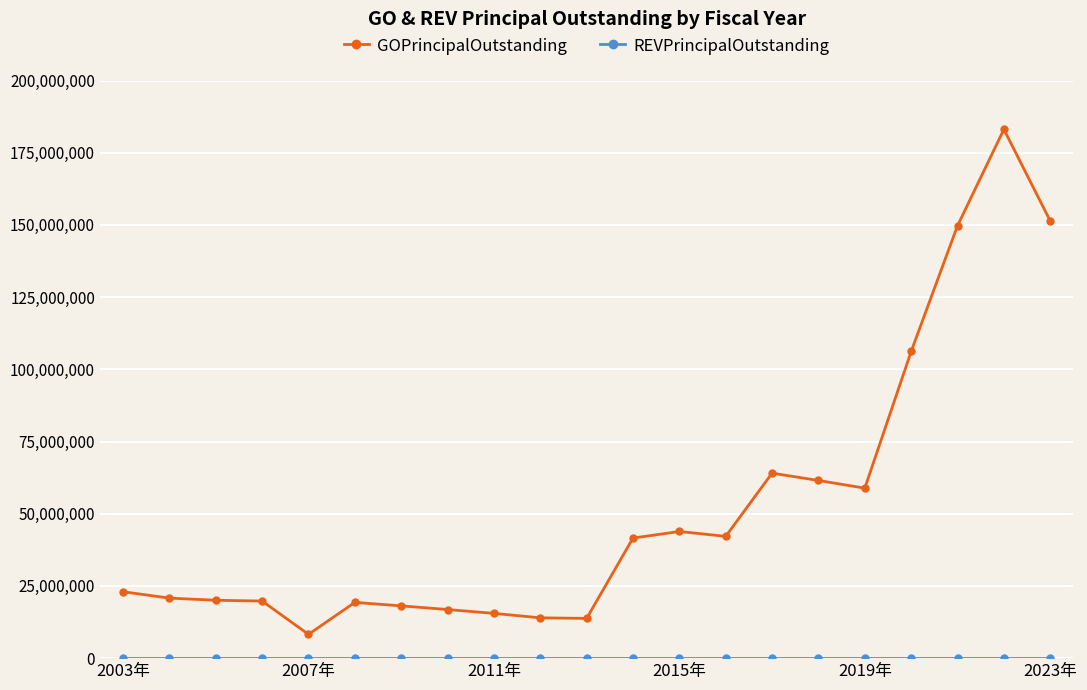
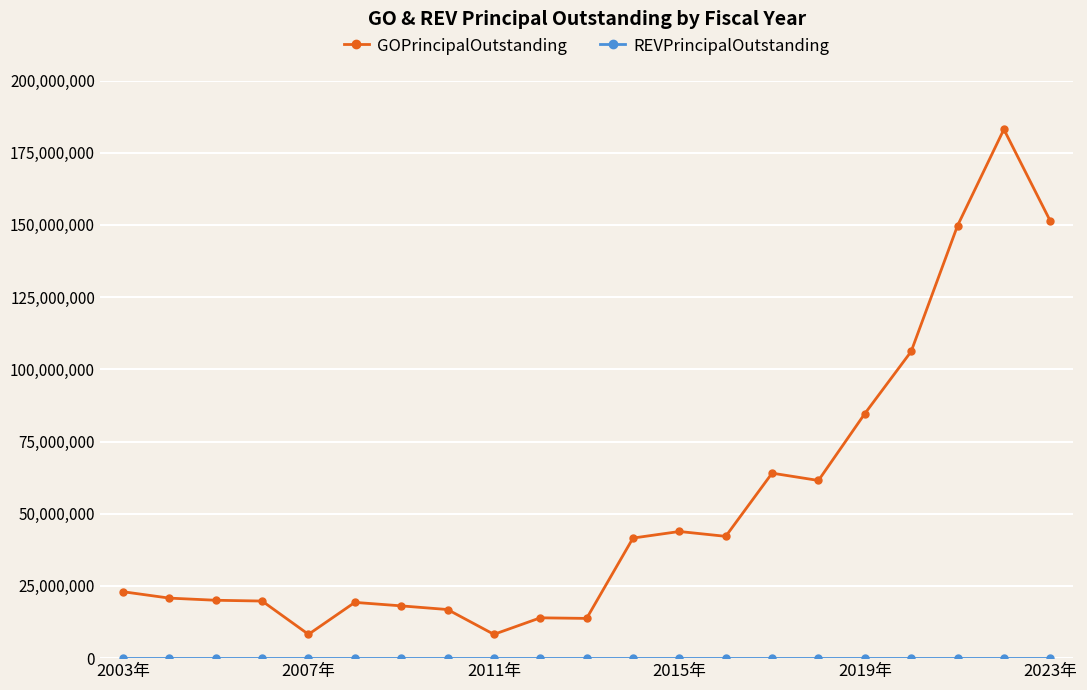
GOPrincipalOutstanding, 2011年: 16,000,000 -> 8,000,000
GOPrincipalOutstanding, 2019年: 59,000,000 -> 85,000,000
